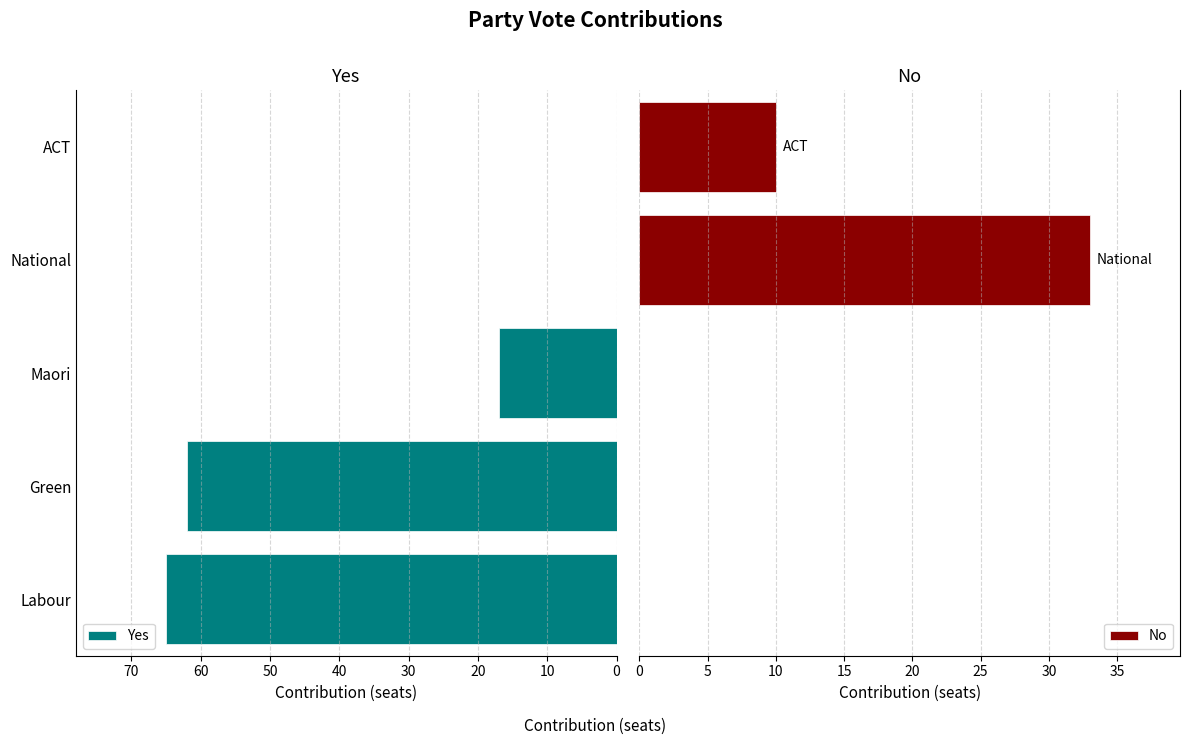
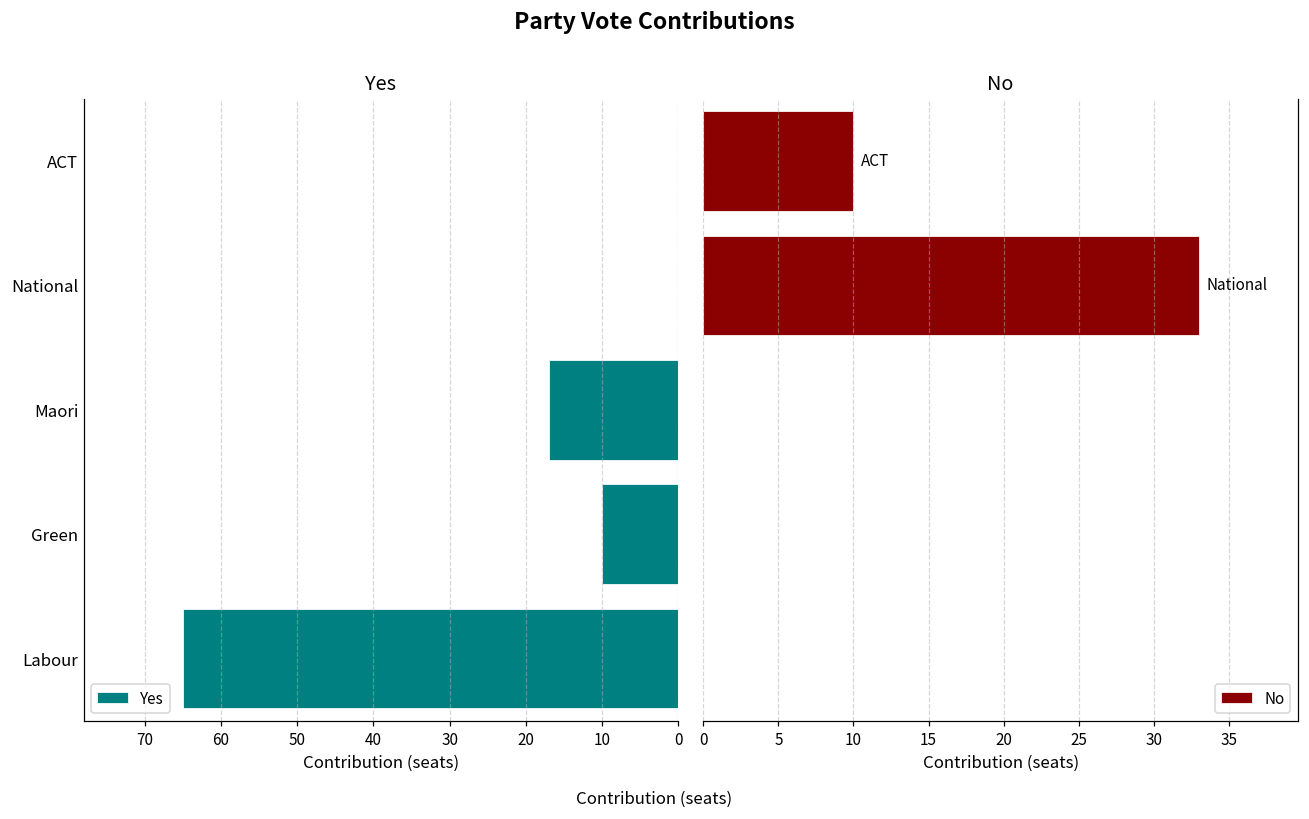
Yes, Green: 62 -> 10
